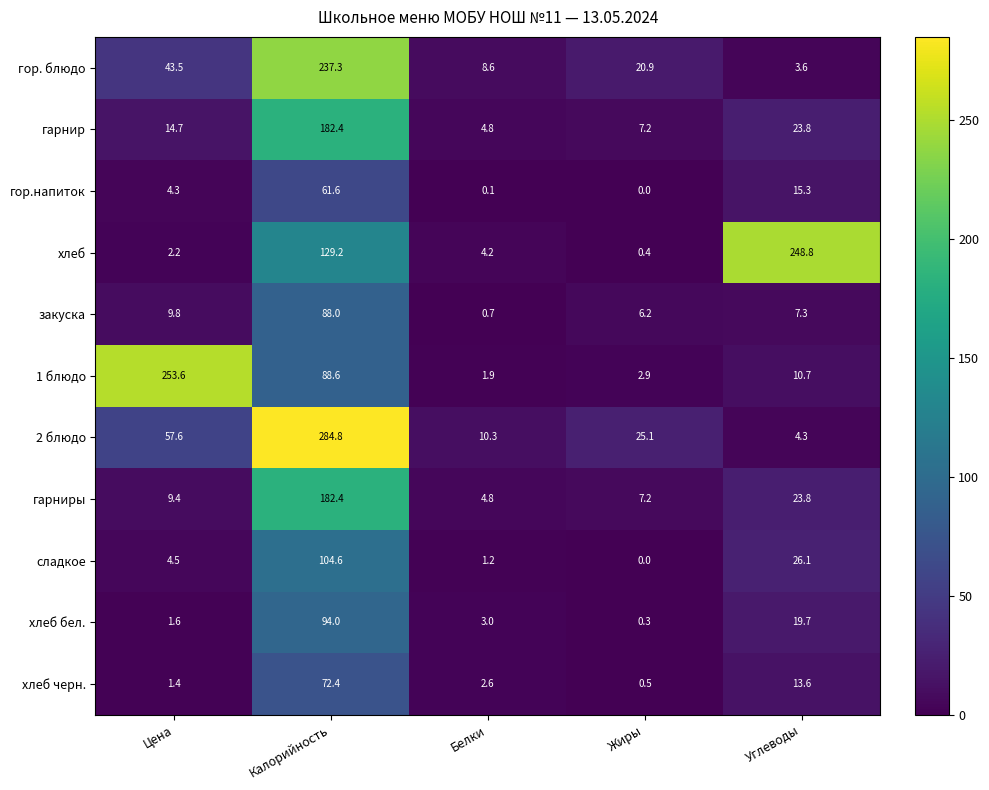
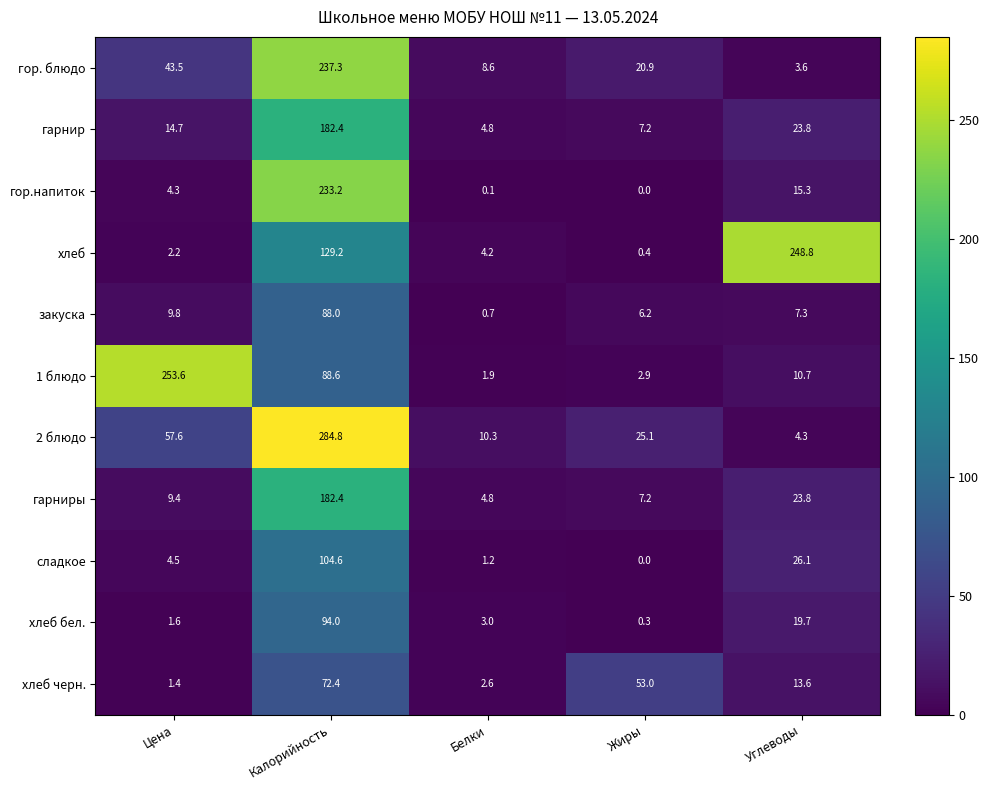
гор.напиток, Калорийность: 61.6 -> 233.2
хлеб черн., Жиры: 0.5 -> 53.0
